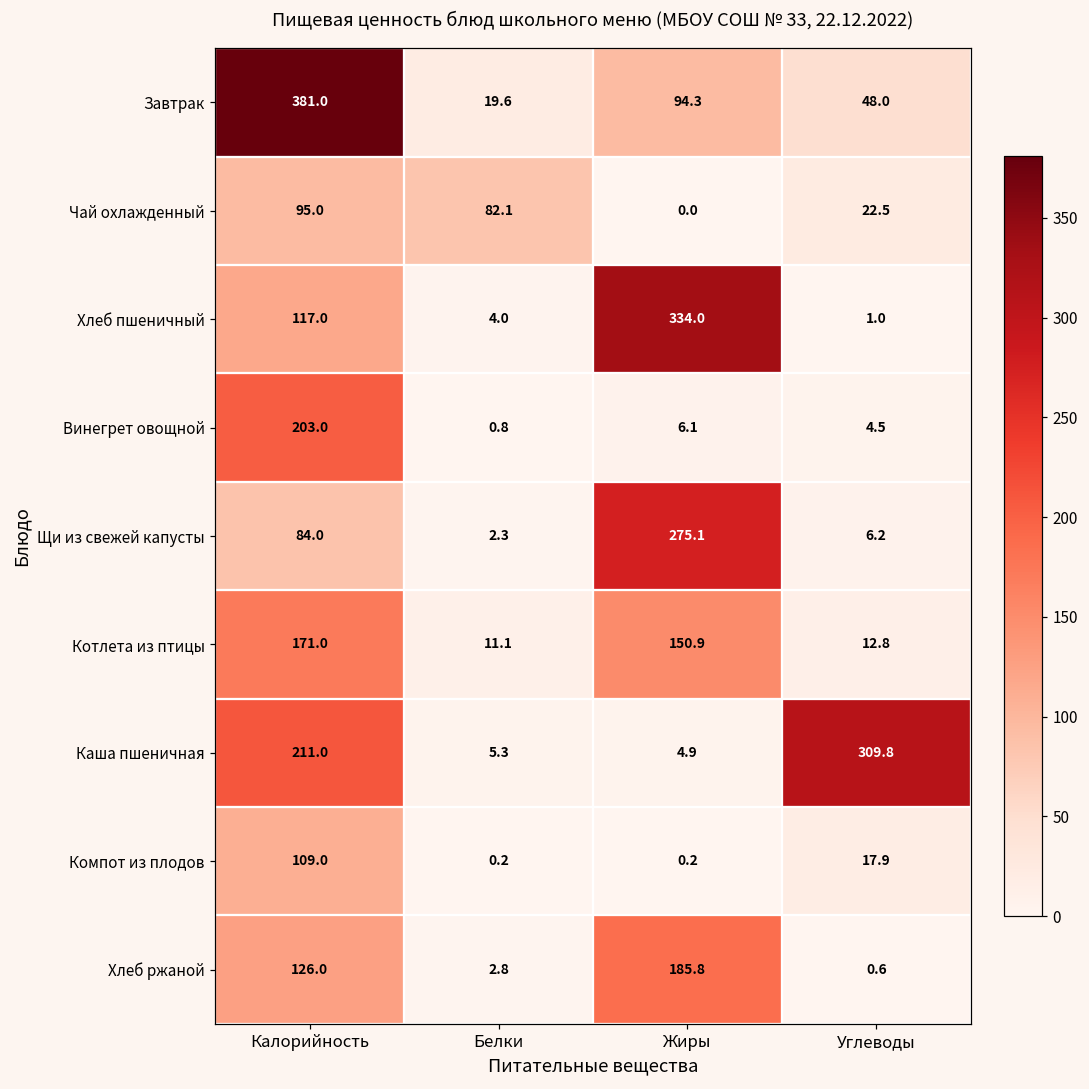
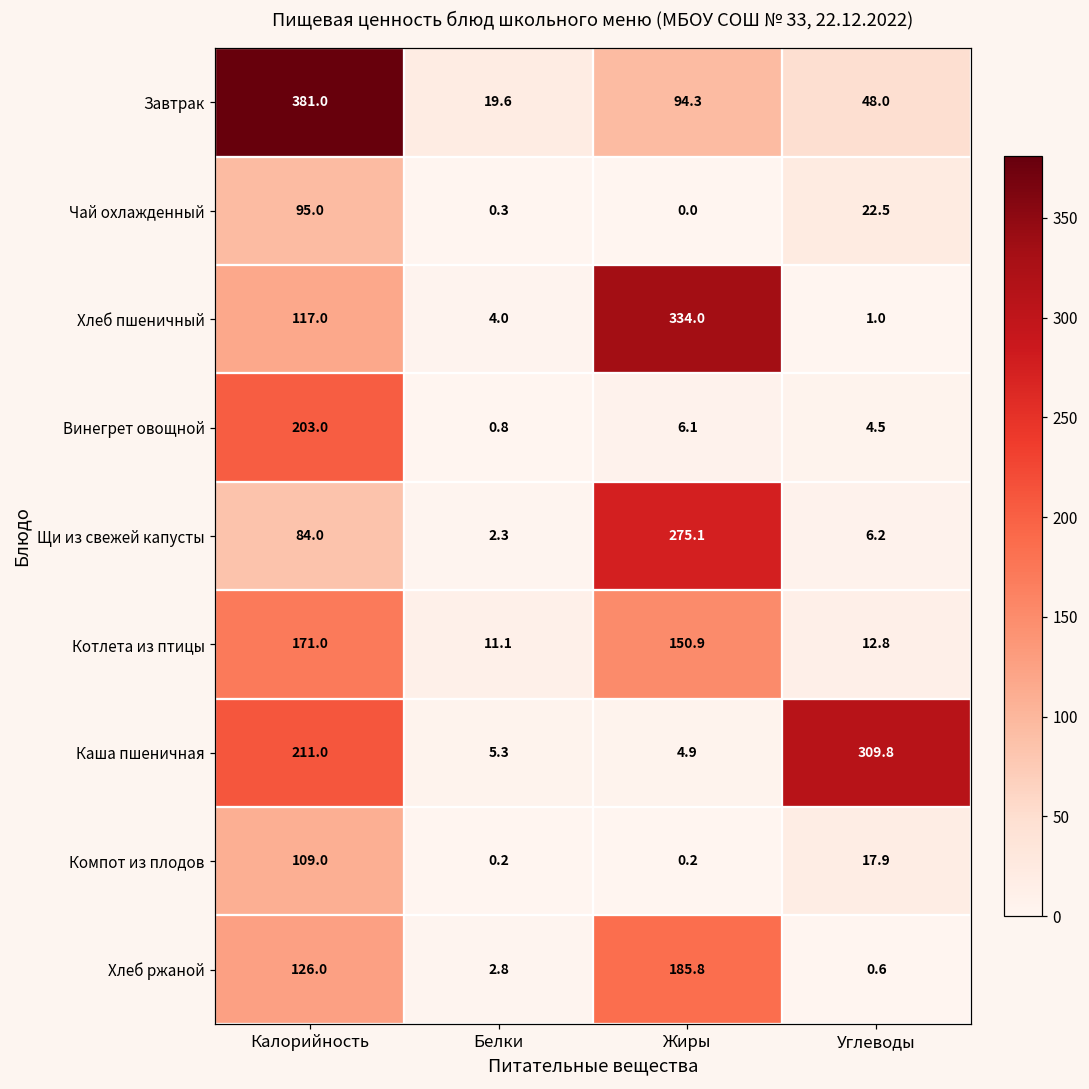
Чай охлажденный, Белки: 82.1 -> 0.3
